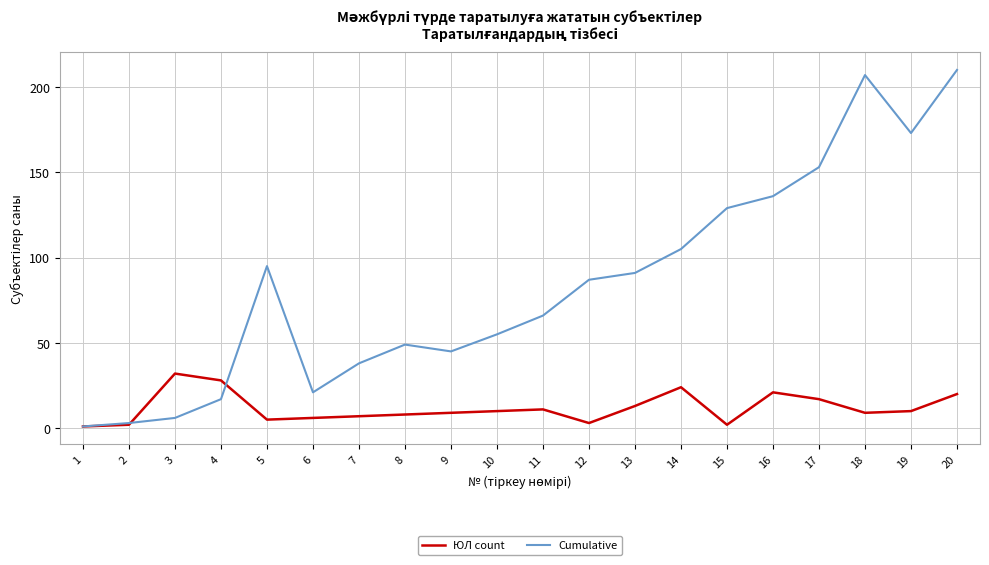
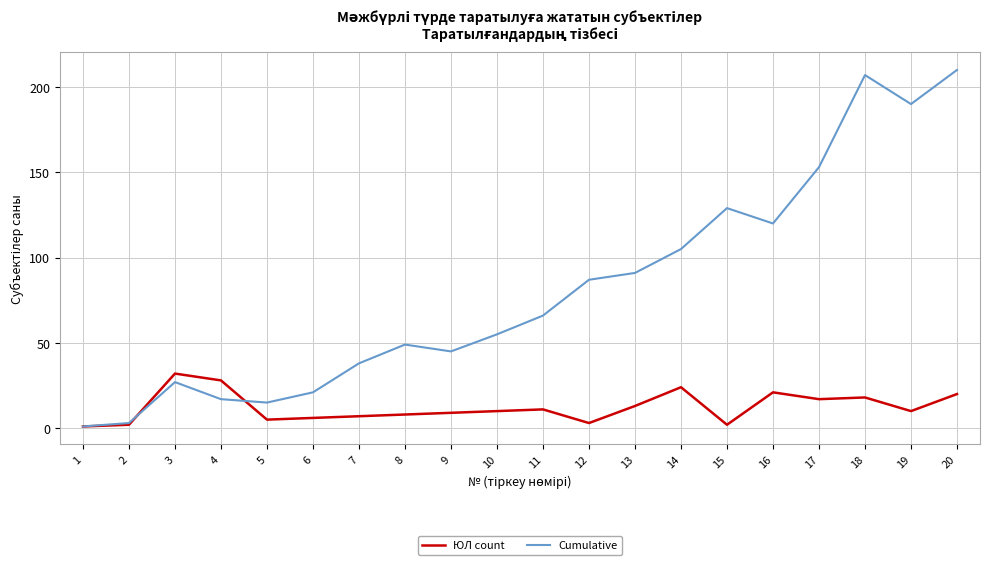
Cumulative, 3: 6 -> 27
Cumulative, 5: 95 -> 15
Cumulative, 16: 136 -> 120
ЮЛ count, 18: 9 -> 18
Cumulative, 19: 173 -> 190
